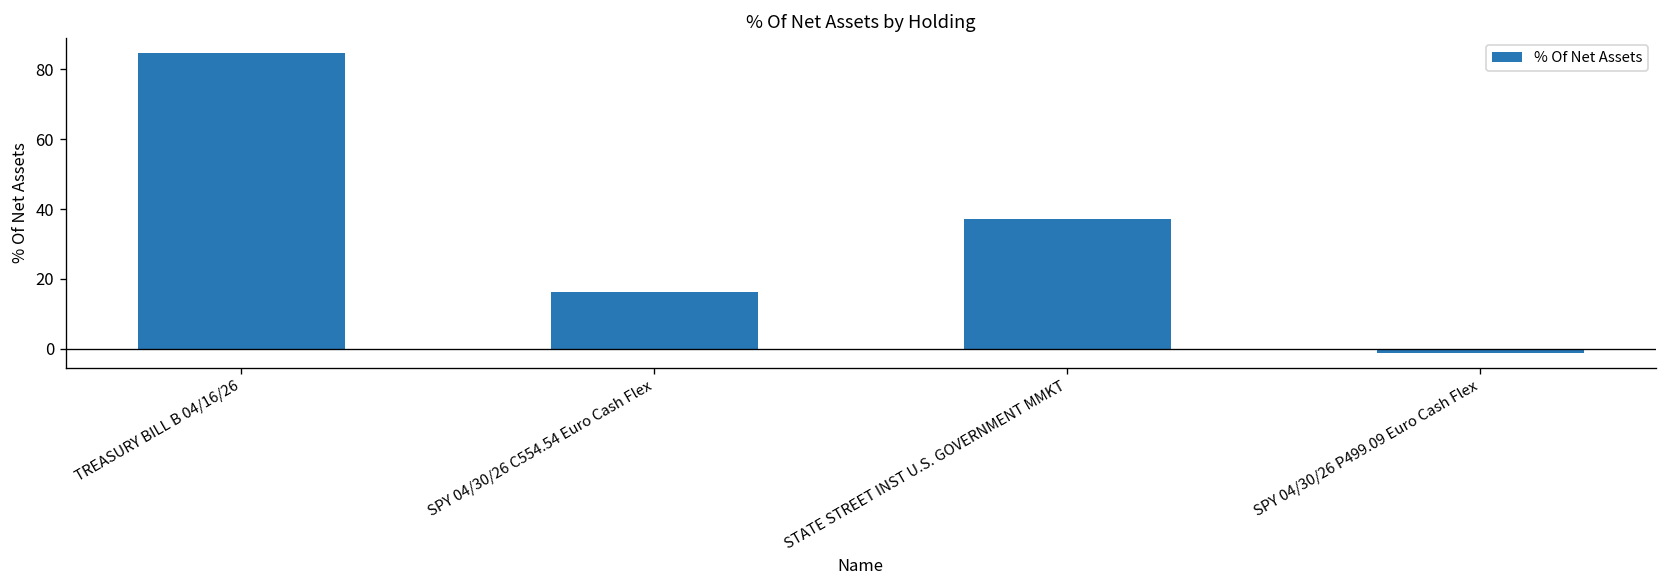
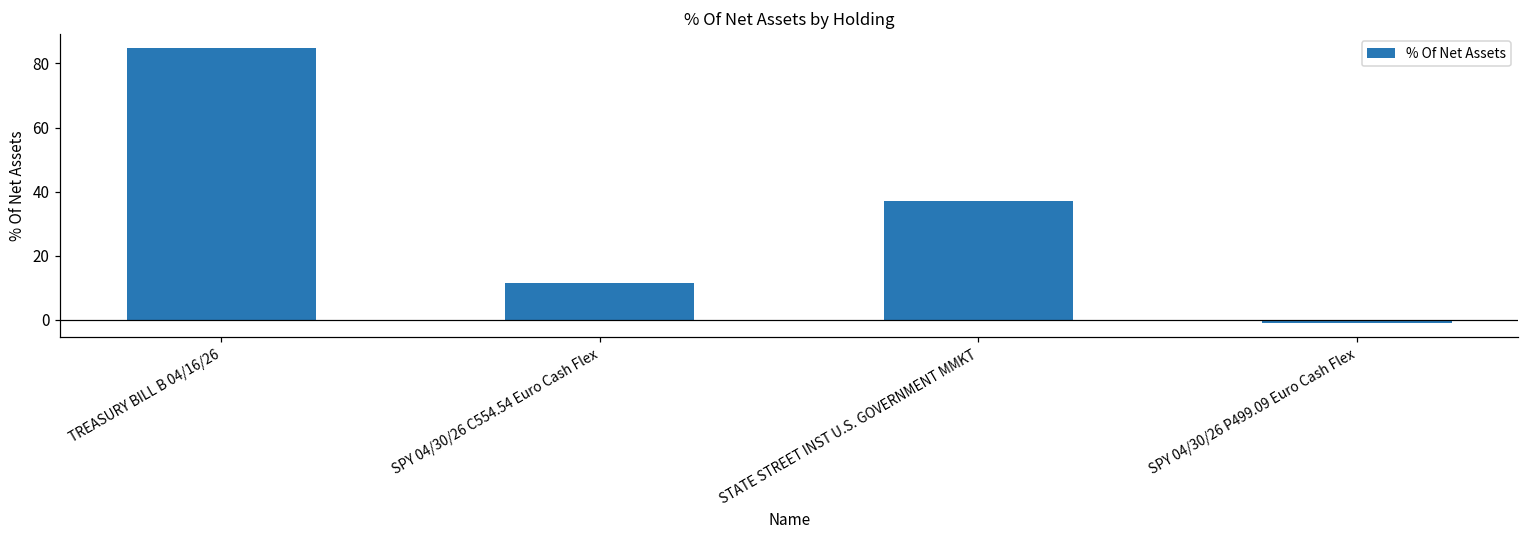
SPY 04/30/26 C554.54 Euro Cash Flex: 16 -> 11
